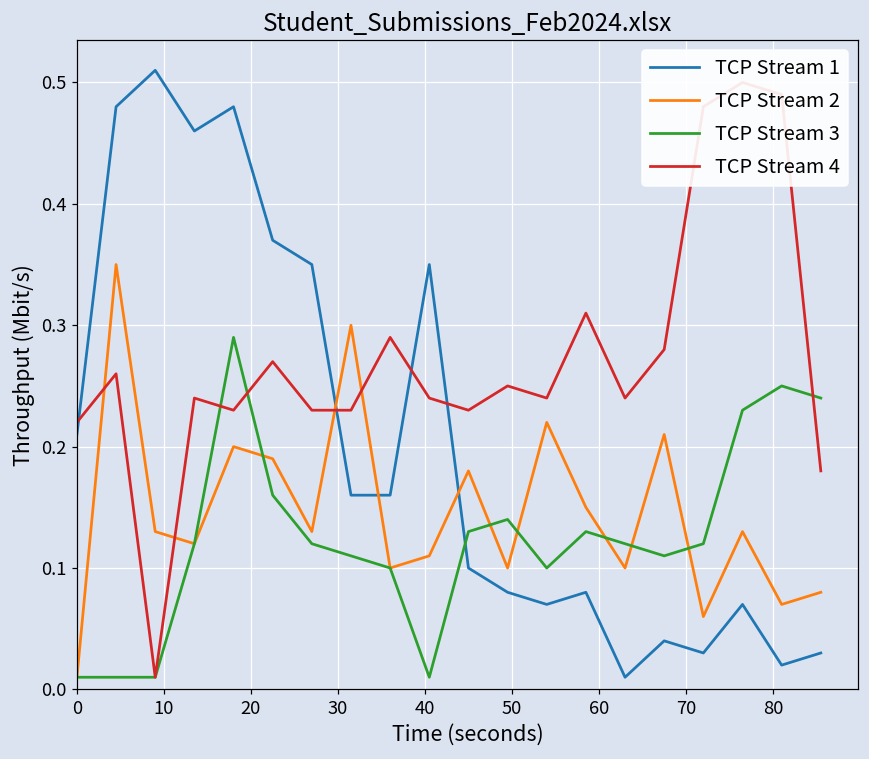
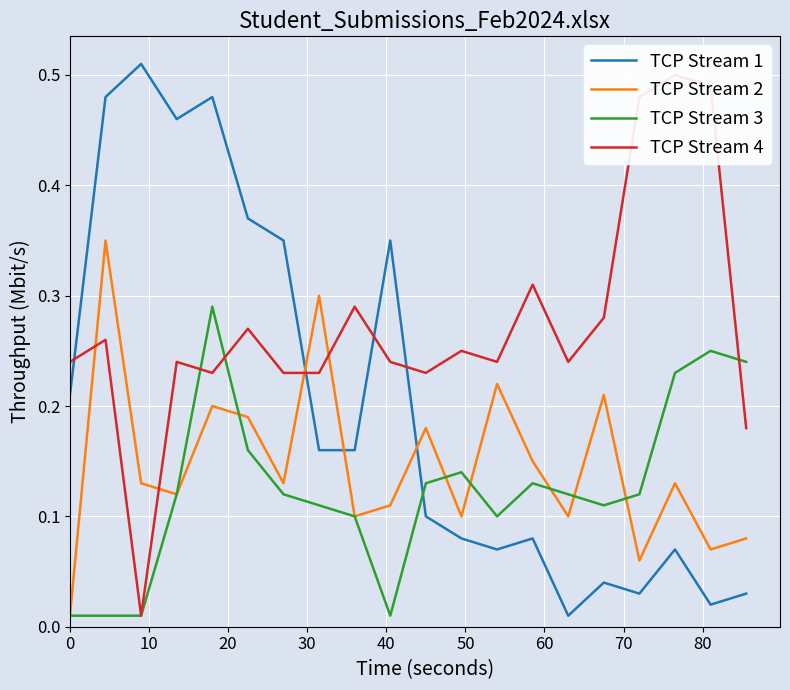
TCP Stream 4, 0: 0.22 -> 0.24
